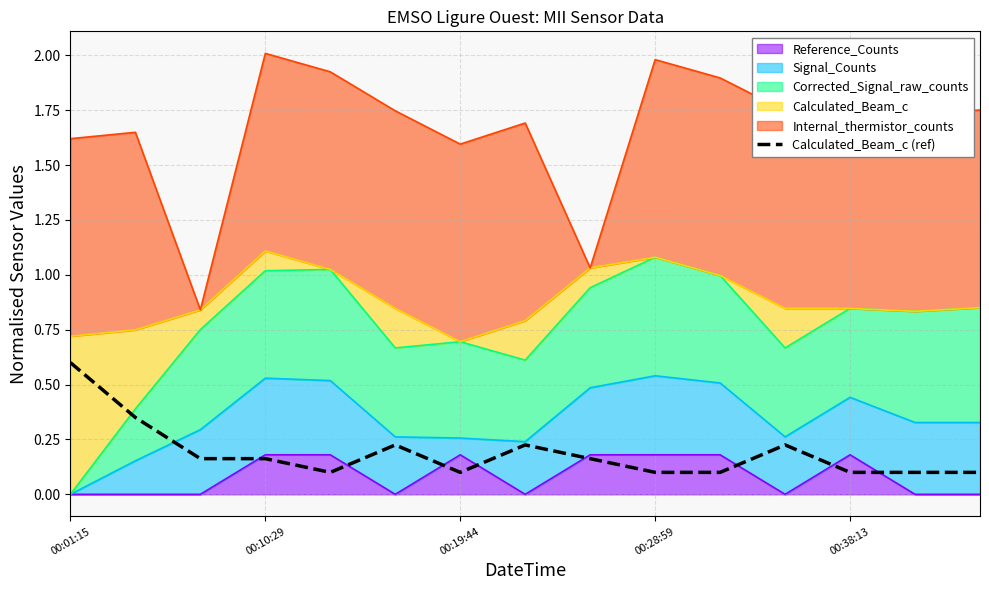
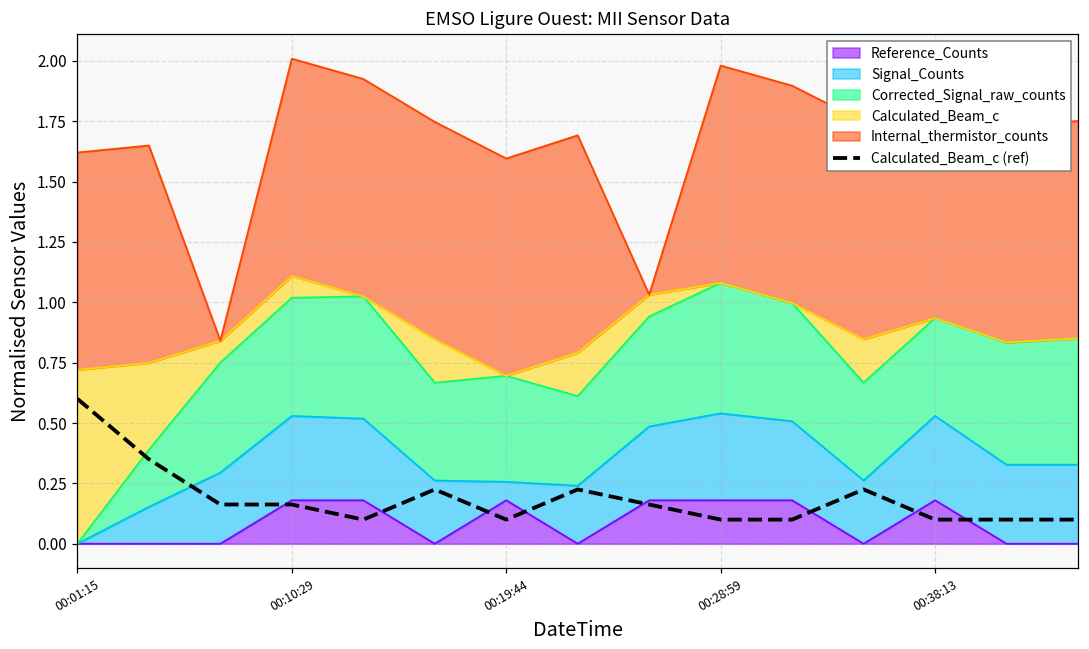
Signal_Counts, 00:38:13: 0.26 -> 0.35
